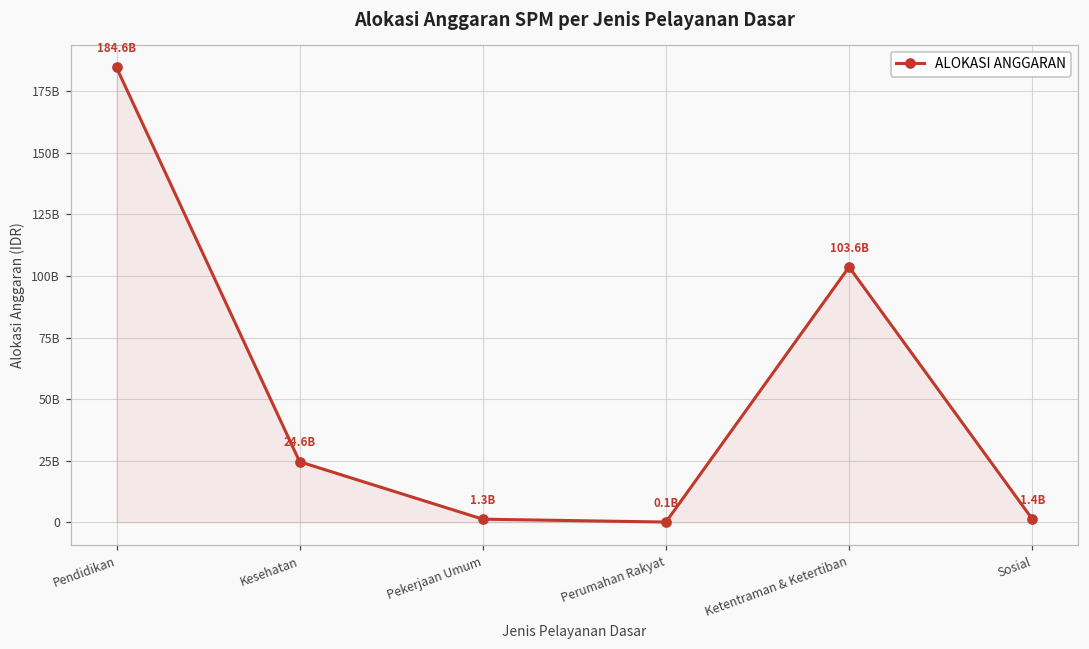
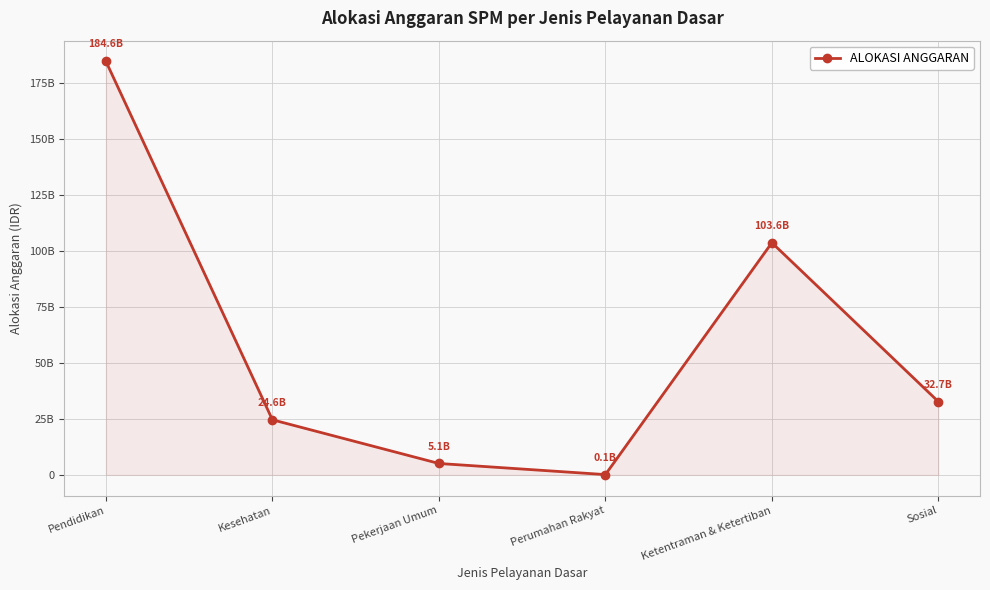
Pekerjaan Umum: 1.3B -> 5.1B
Sosial: 1.4B -> 32.7B
